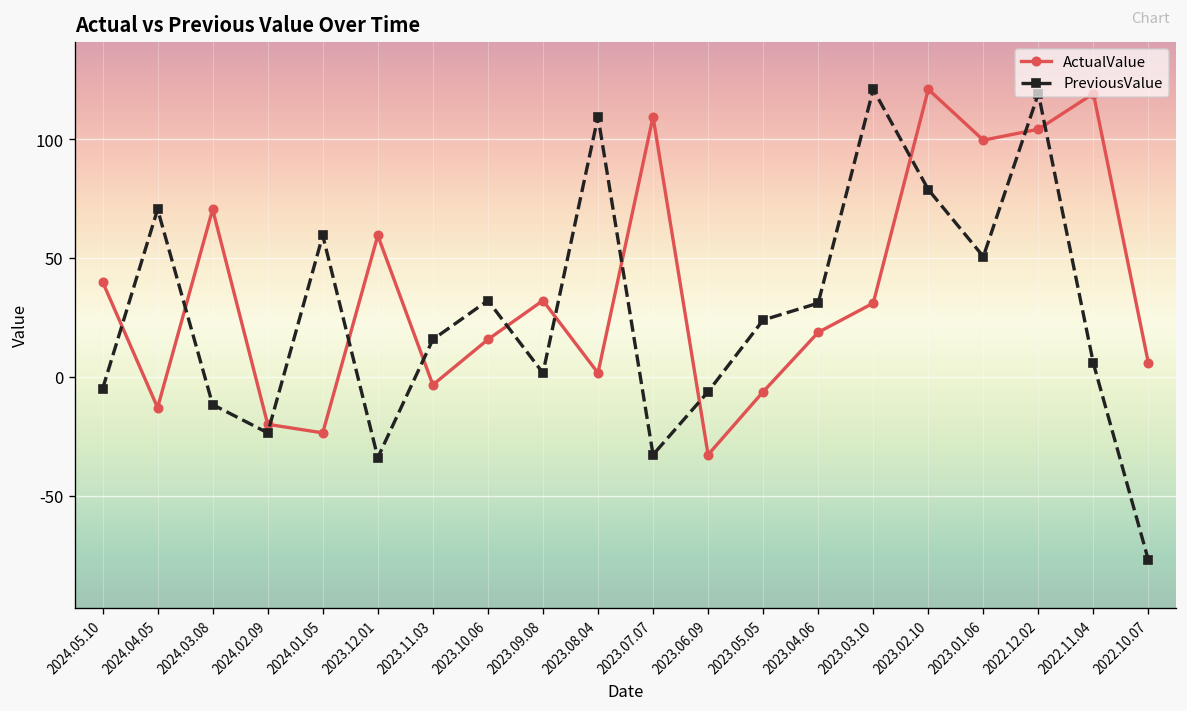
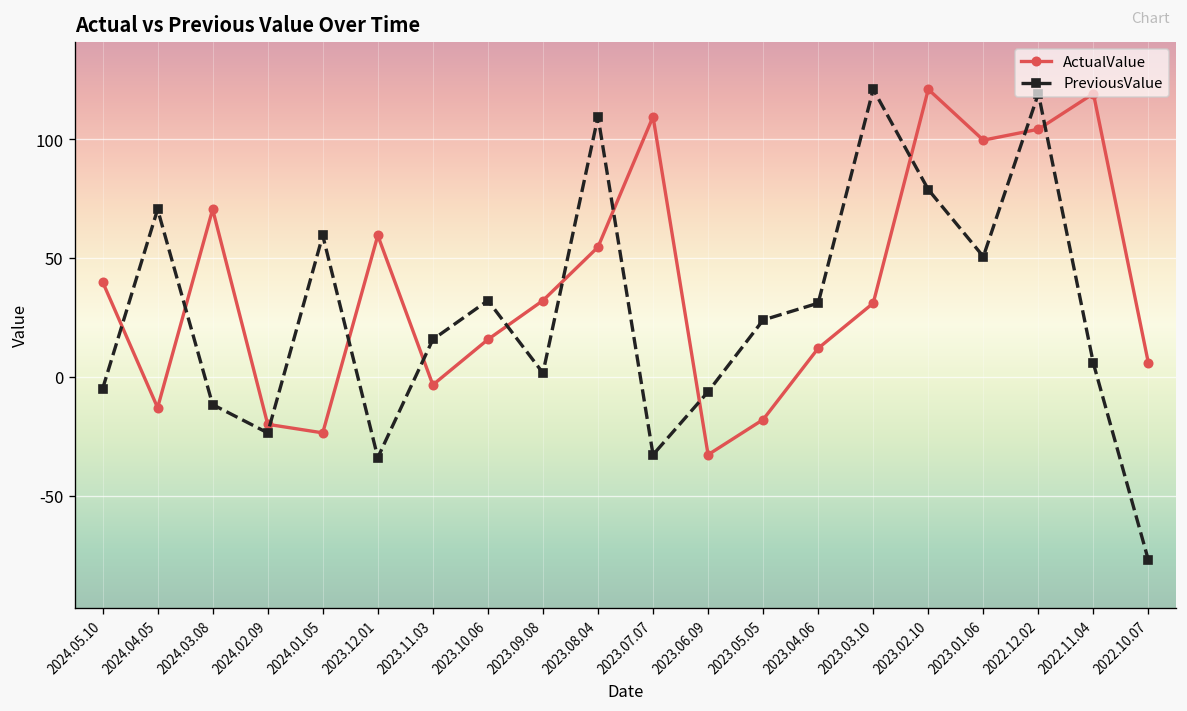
ActualValue, 2023.08.04: 2 -> 55
ActualValue, 2023.05.05: -6 -> -18
ActualValue, 2023.04.06: 19 -> 12
